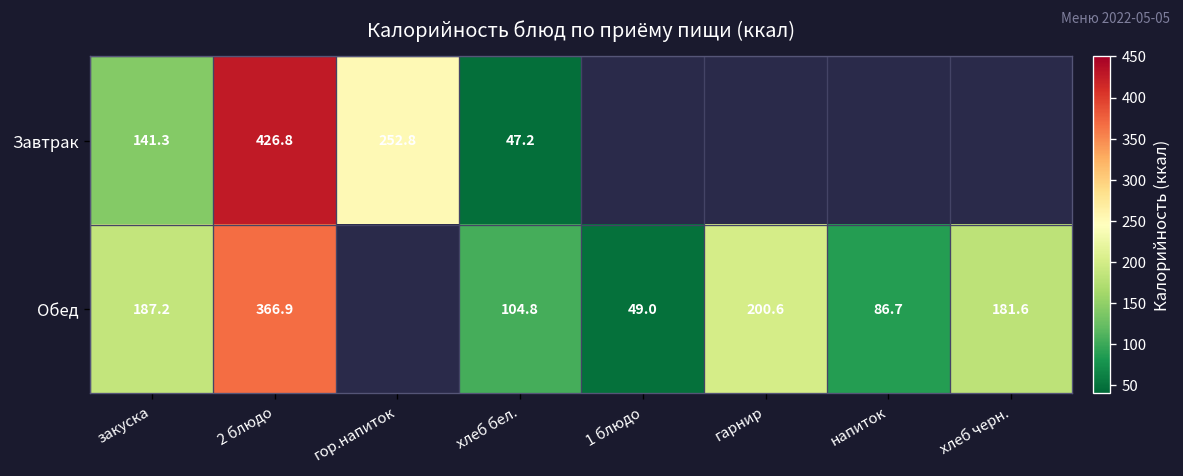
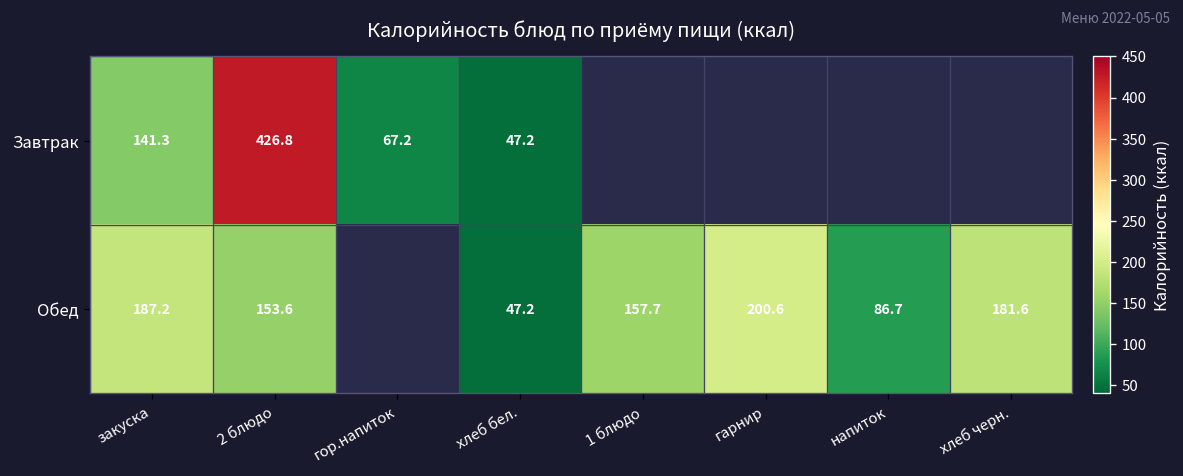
Завтрак, гор.напиток: 252.8 -> 67.2
Обед, 2 блюдо: 366.9 -> 153.6
Обед, хлеб бел.: 104.8 -> 47.2
Обед, 1 блюдо: 49.0 -> 157.7
